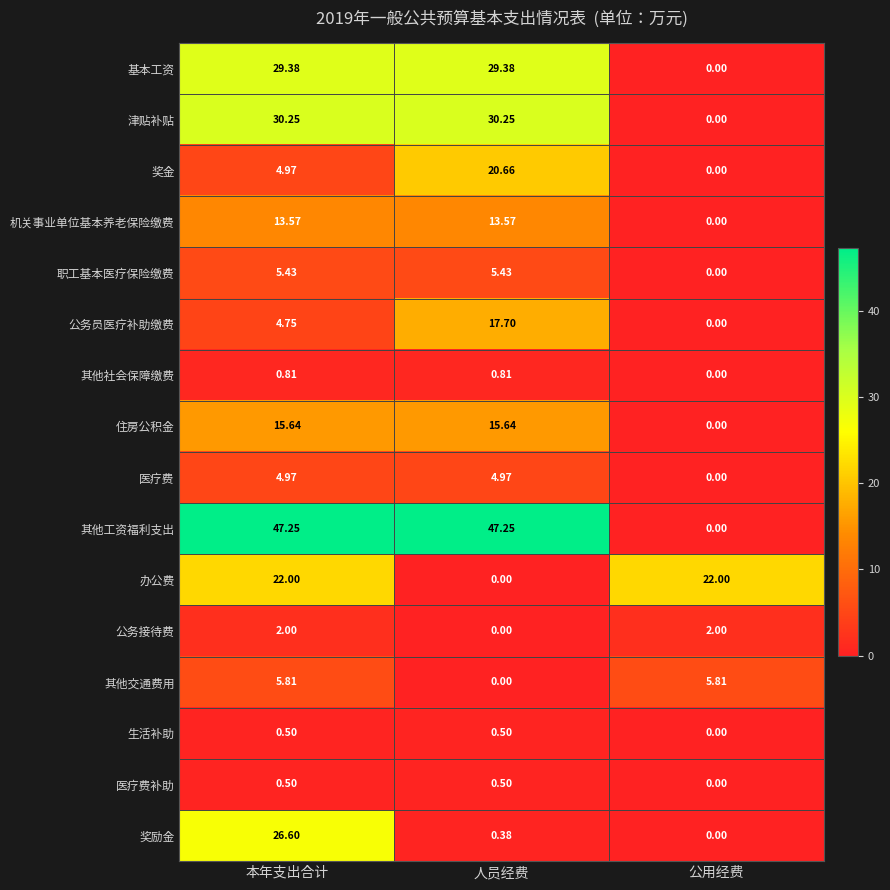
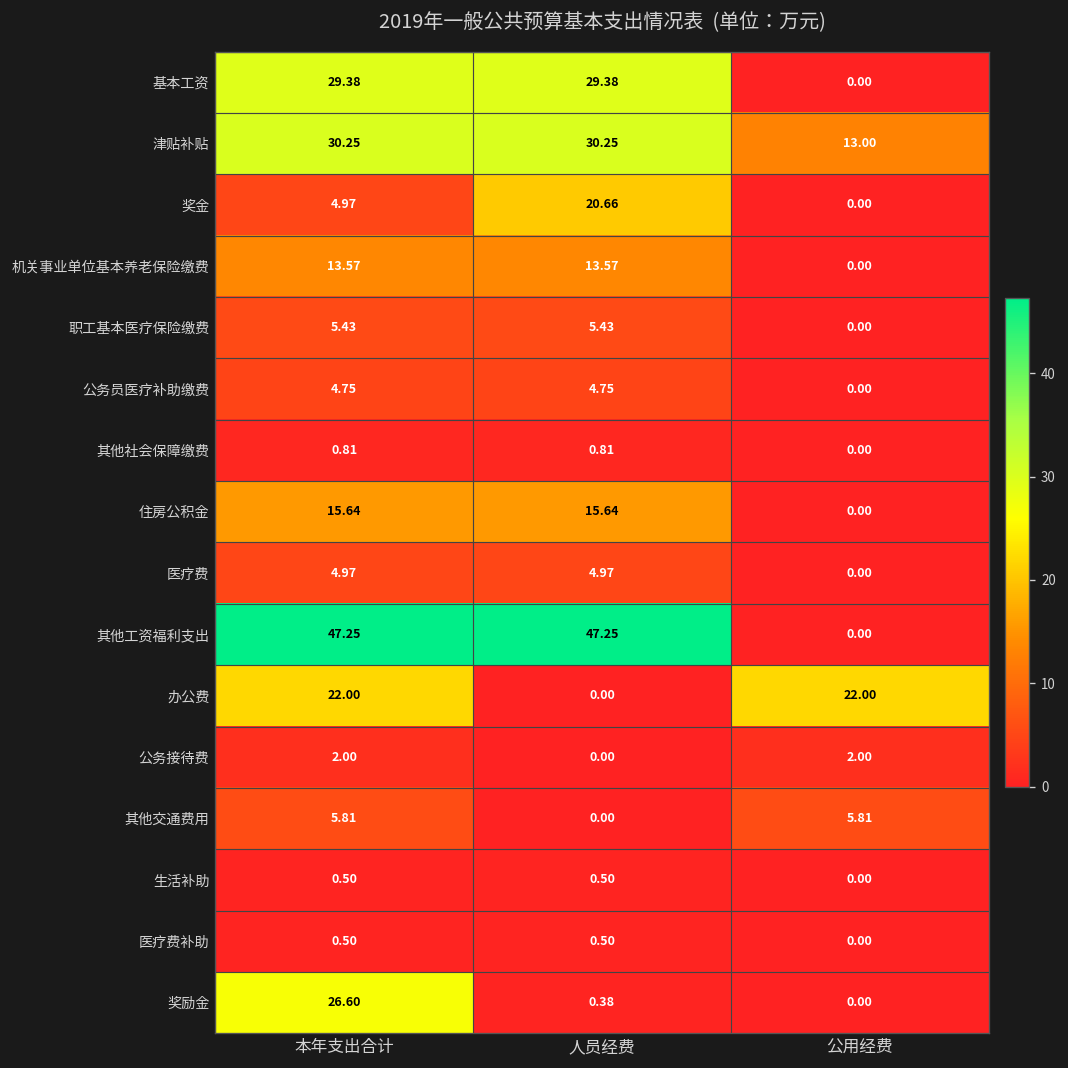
津贴补贴, 公用经费: 0.00 -> 13.00
公务员医疗补助缴费, 人员经费: 17.70 -> 4.75
